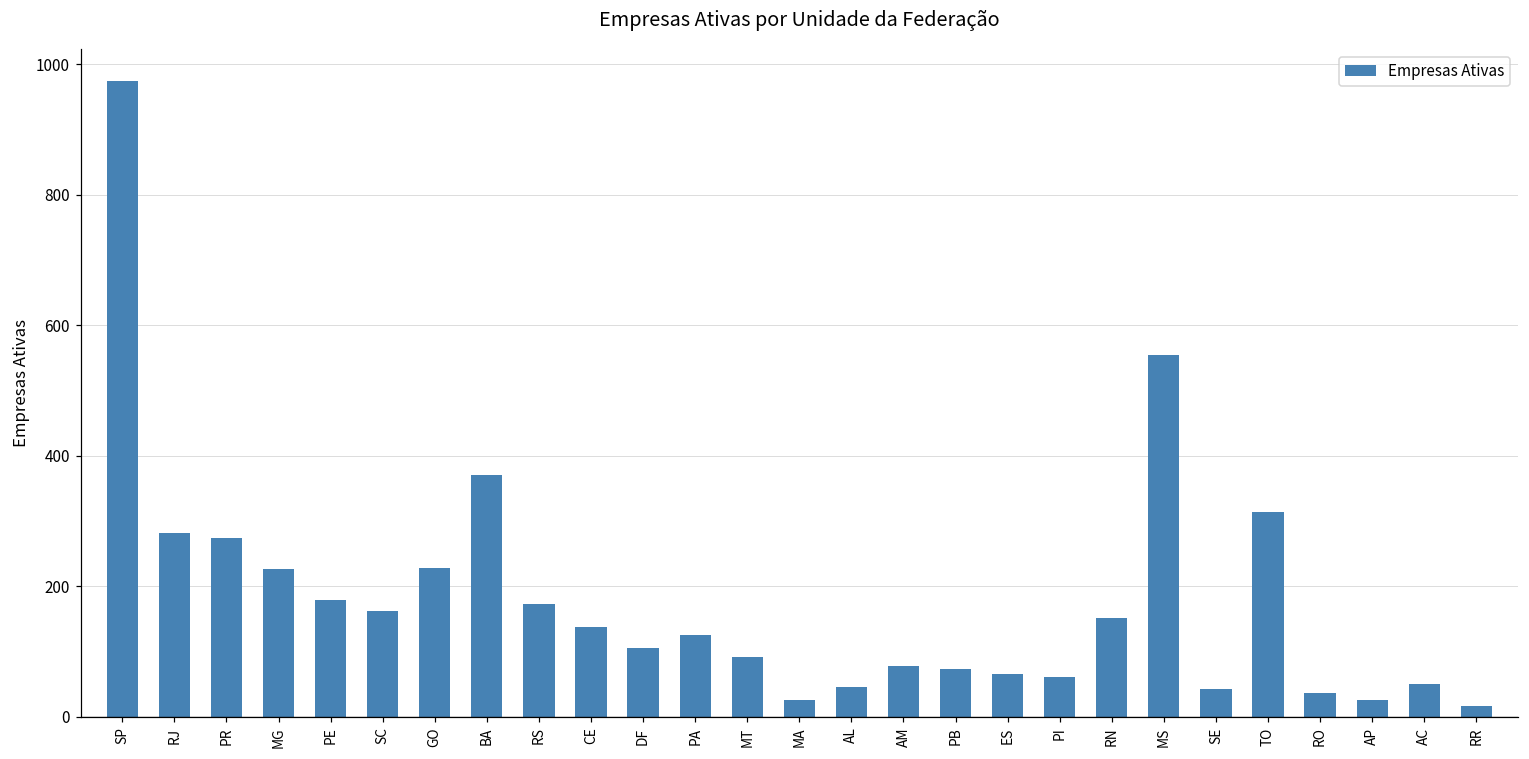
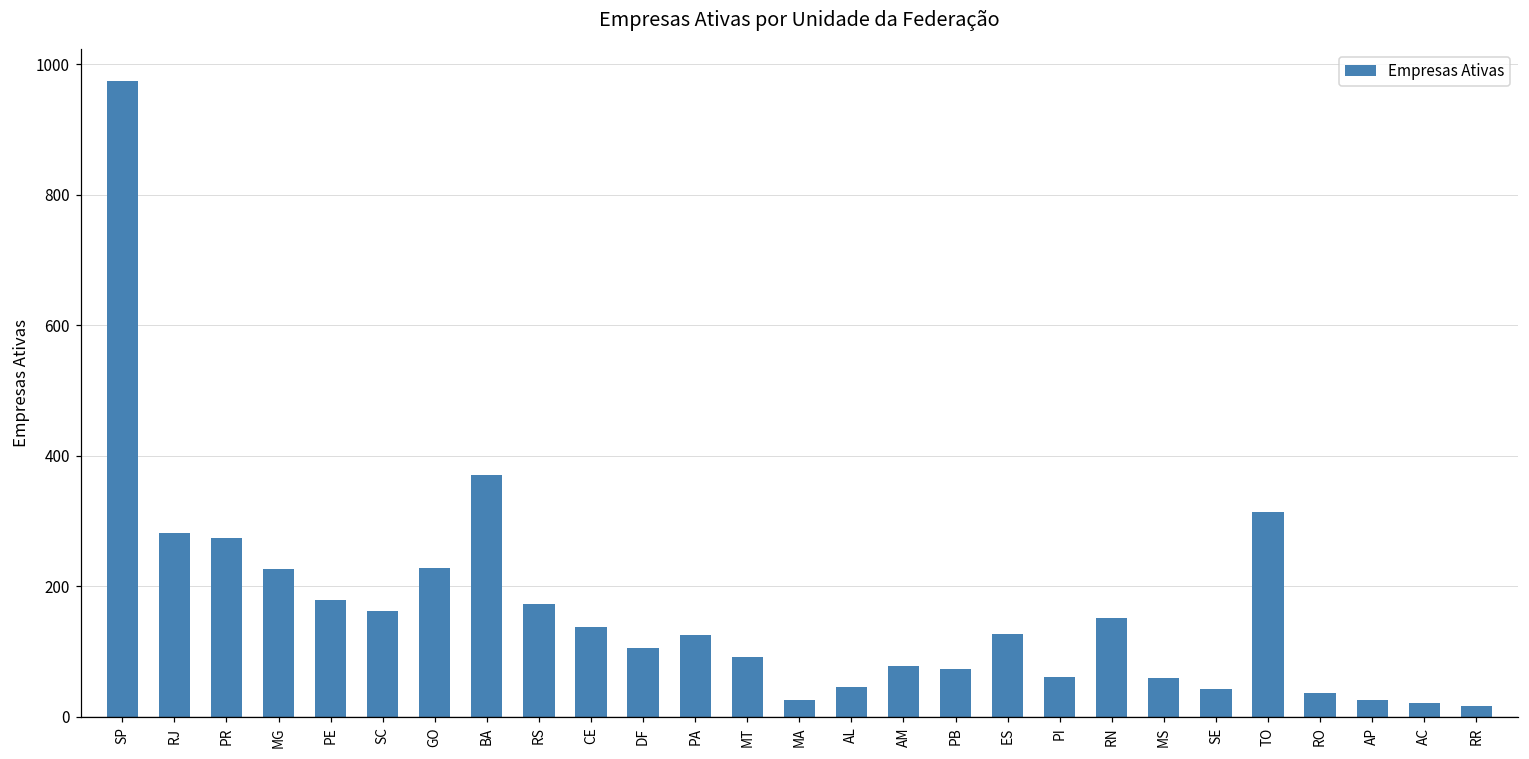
ES: 70 -> 130
MS: 560 -> 60
AC: 50 -> 20
